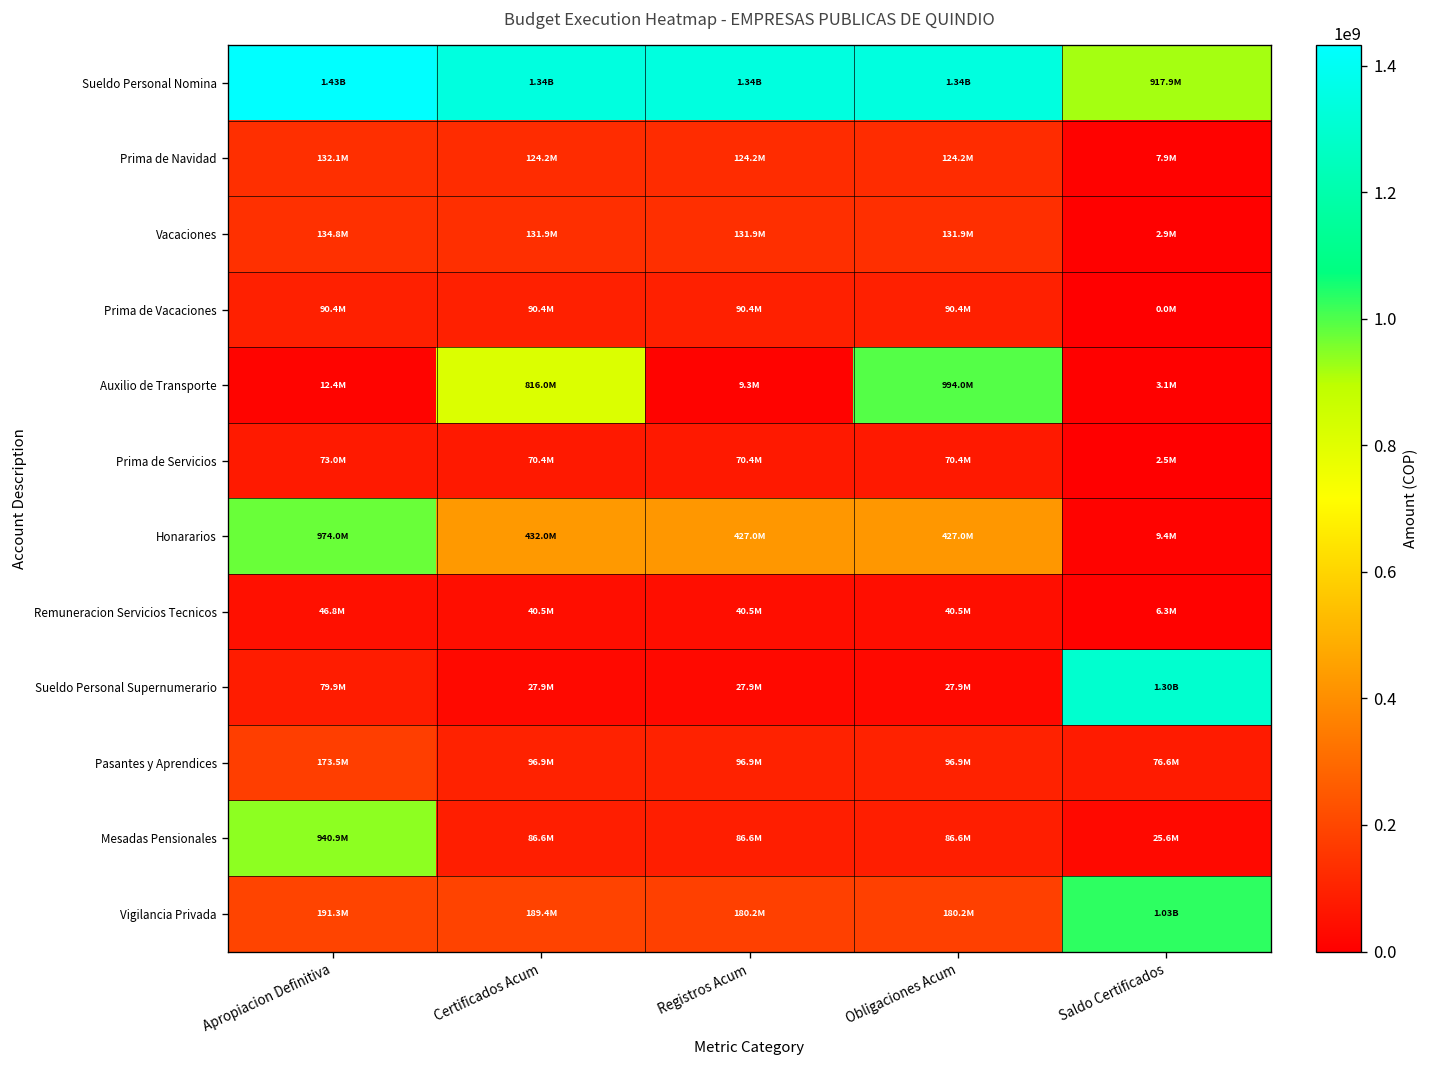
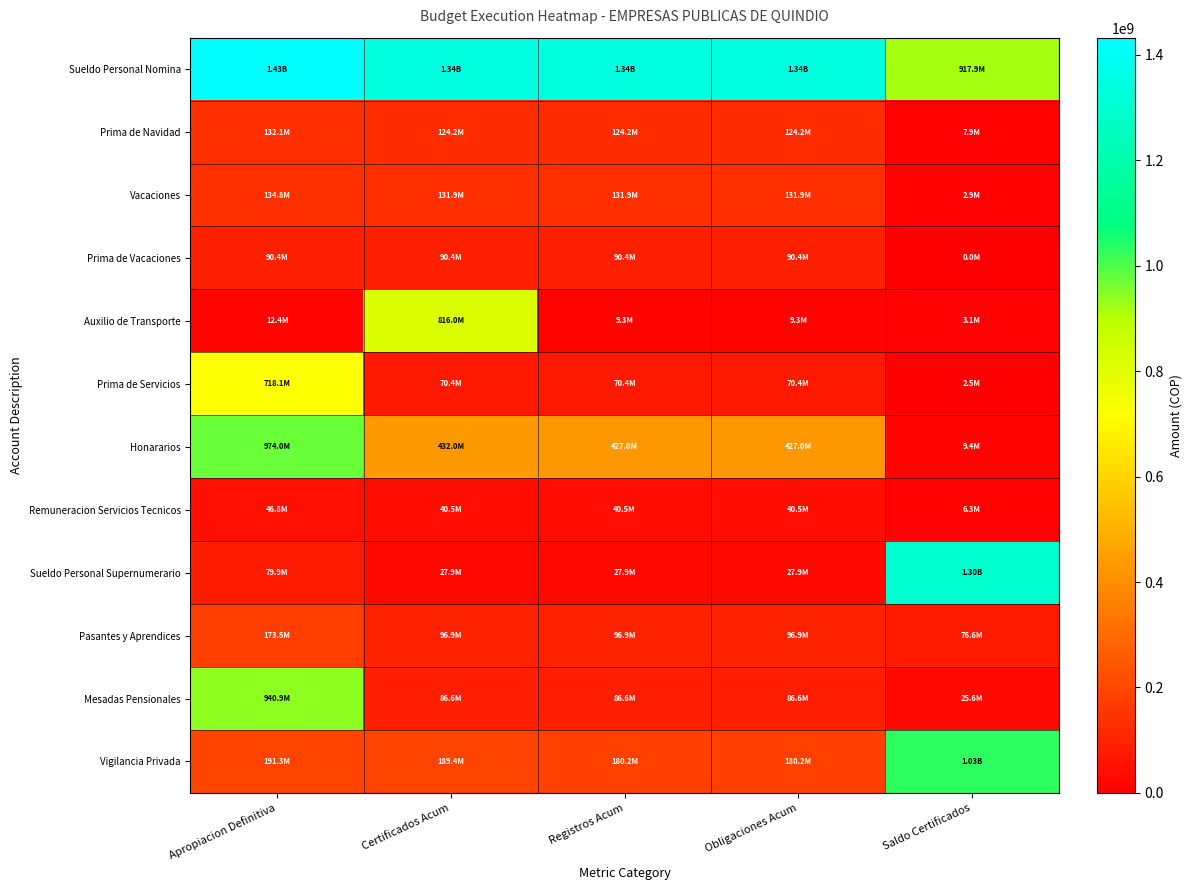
Auxilio de Transporte, Obligaciones Acum: 994.0M -> 9.3M
Prima de Servicios, Apropiacion Definitiva: 73.0M -> 718.1M
